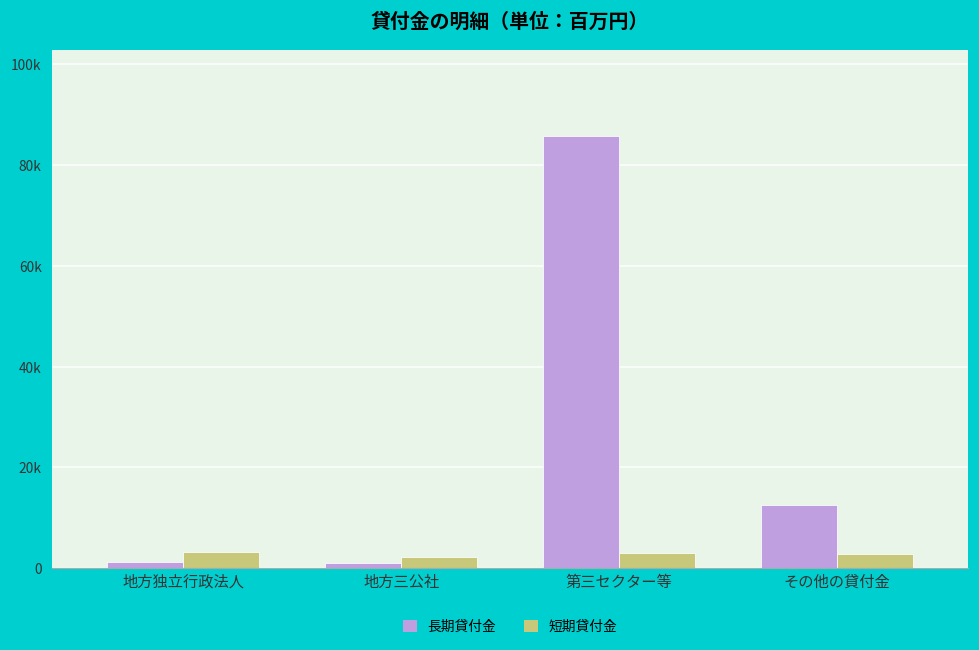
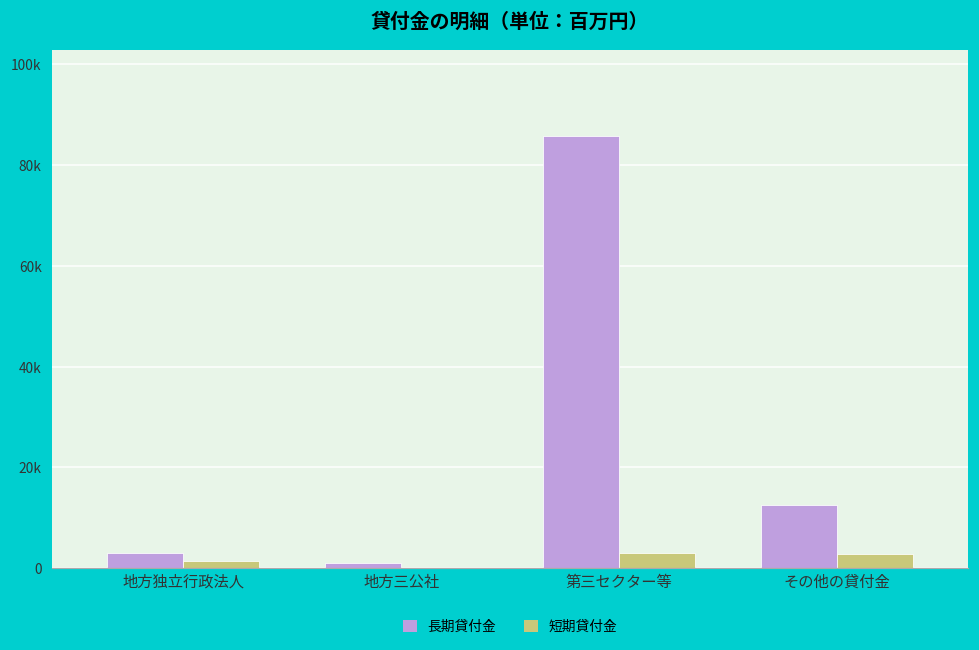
長期貸付金, 地方独立行政法人: 1000 -> 3000
短期貸付金, 地方独立行政法人: 3000 -> 1000
短期貸付金, 地方三公社: 2000 -> 0
